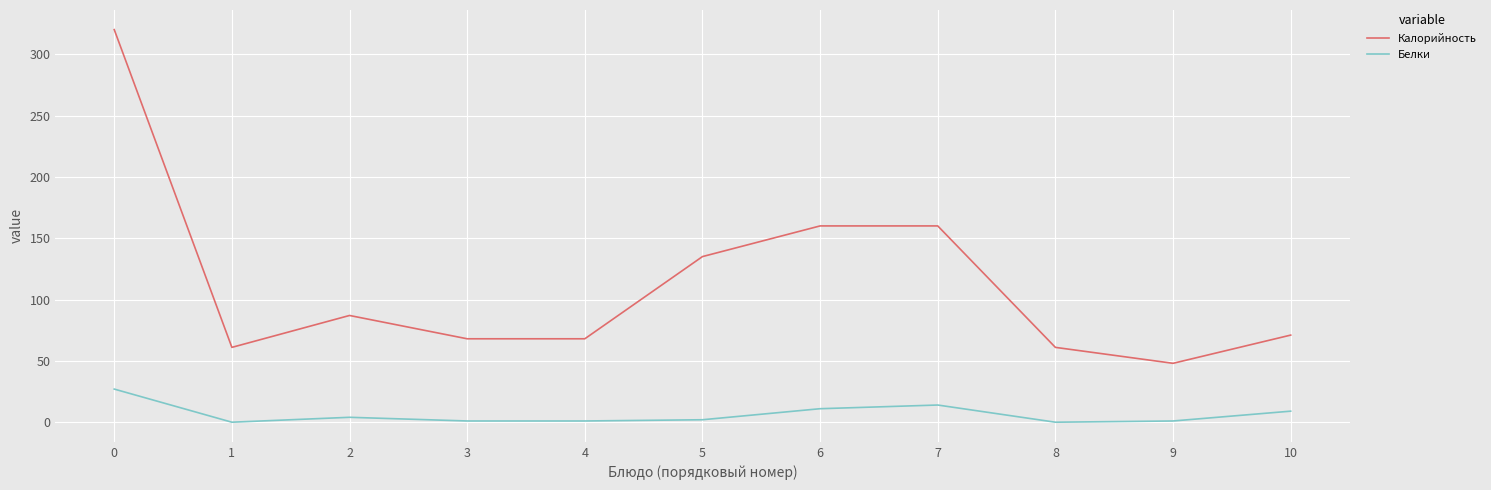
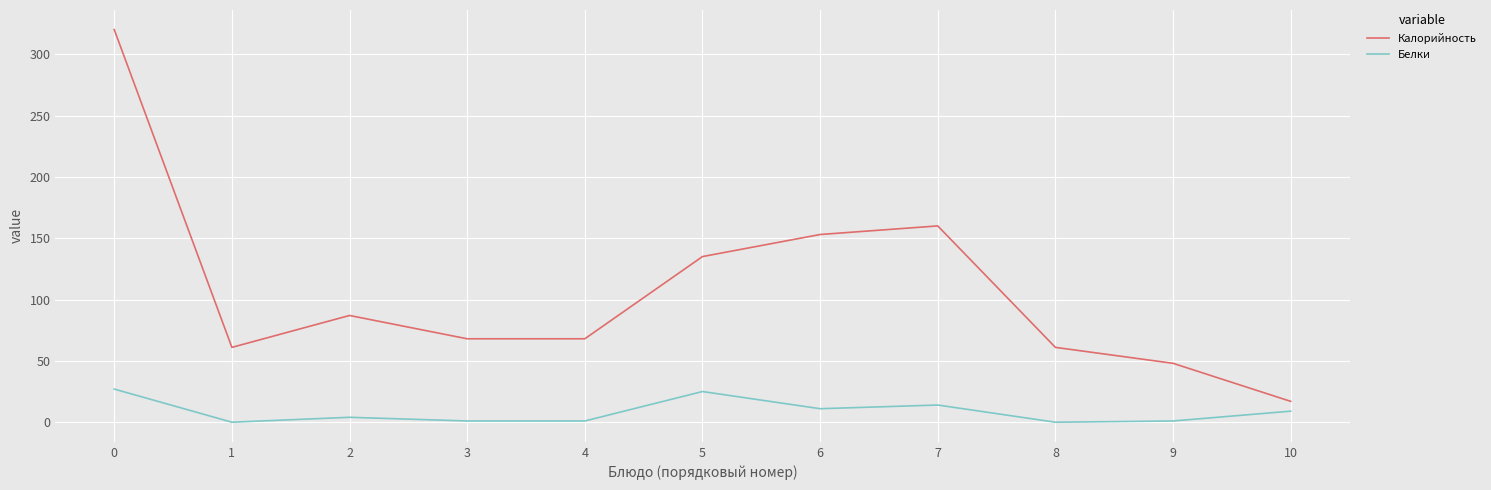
Белки, 5: 2 -> 25
Калорийность, 6: 160 -> 153
Калорийность, 10: 71 -> 17
